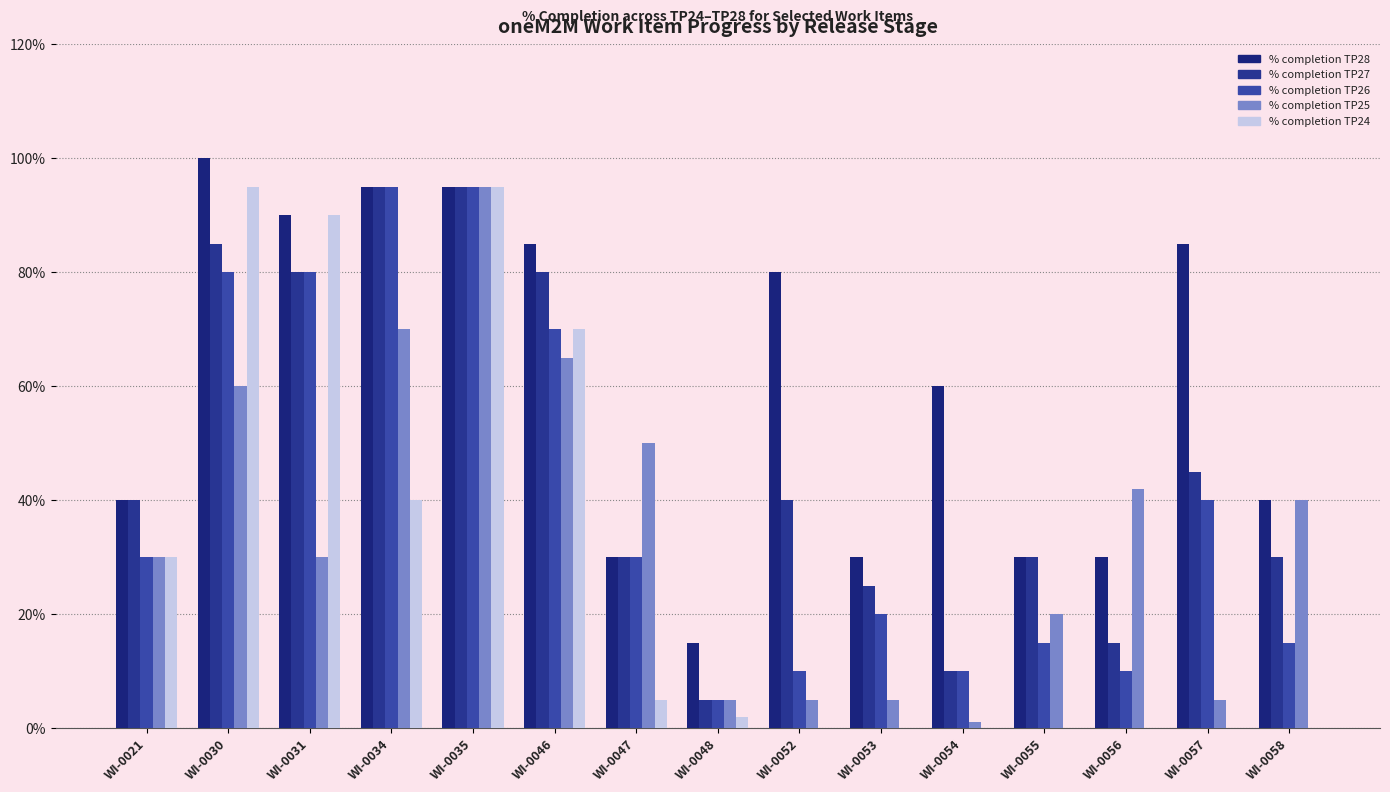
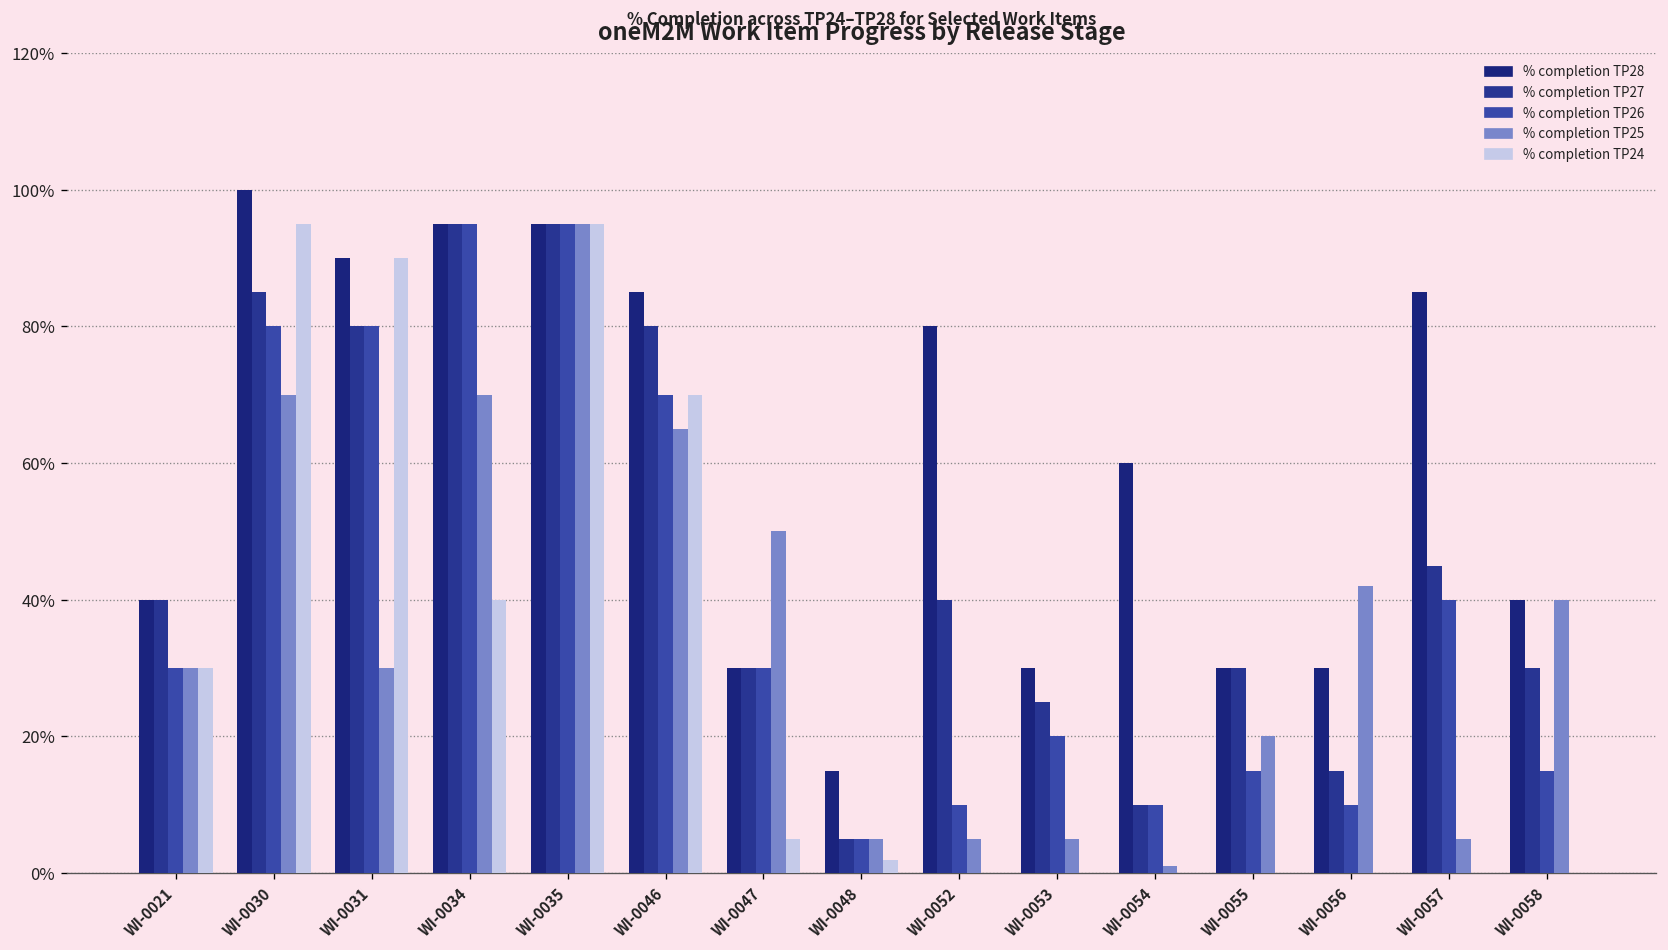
% completion TP25, WI-0030: 60% -> 70%
